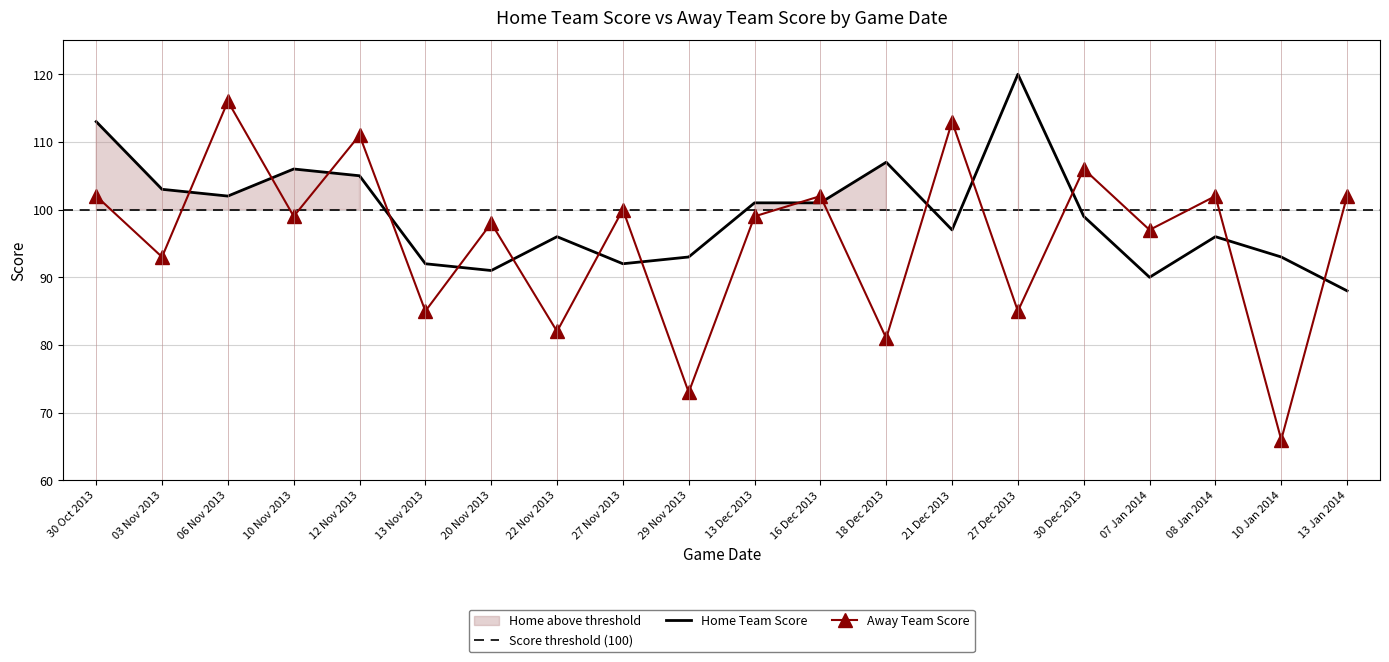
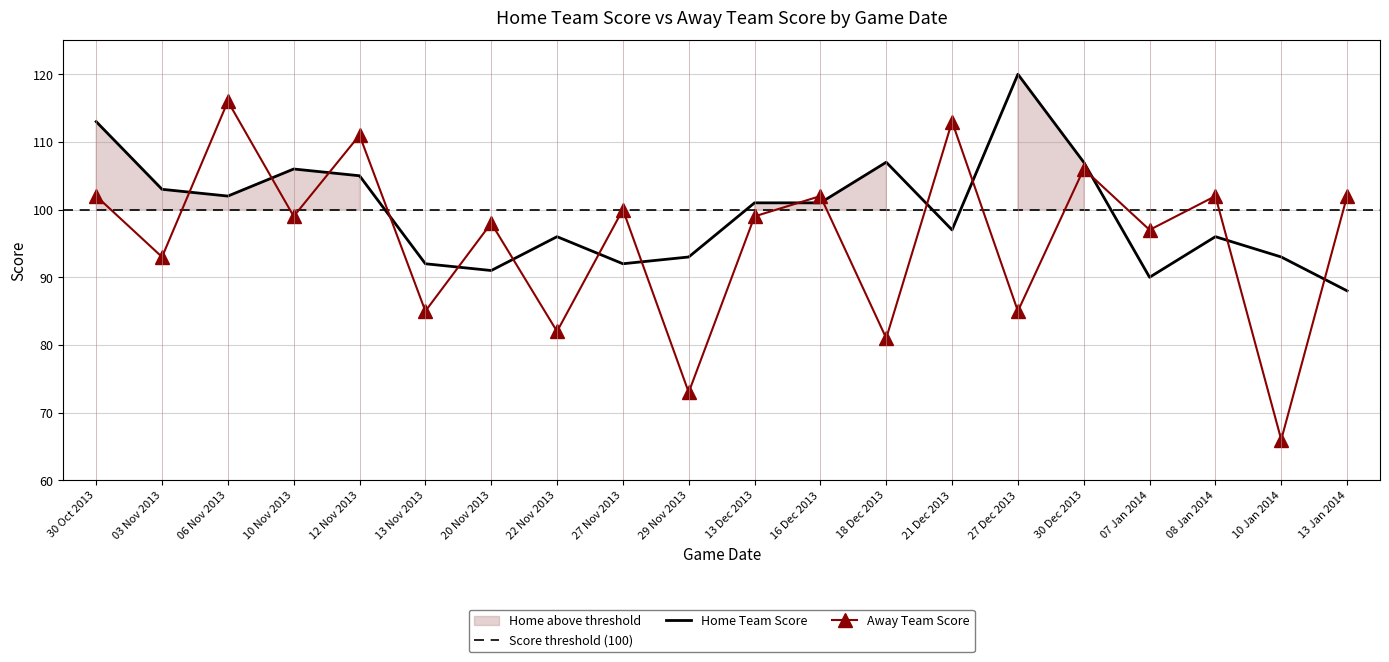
Home Team Score, 30 Dec 2013: 99 -> 107
